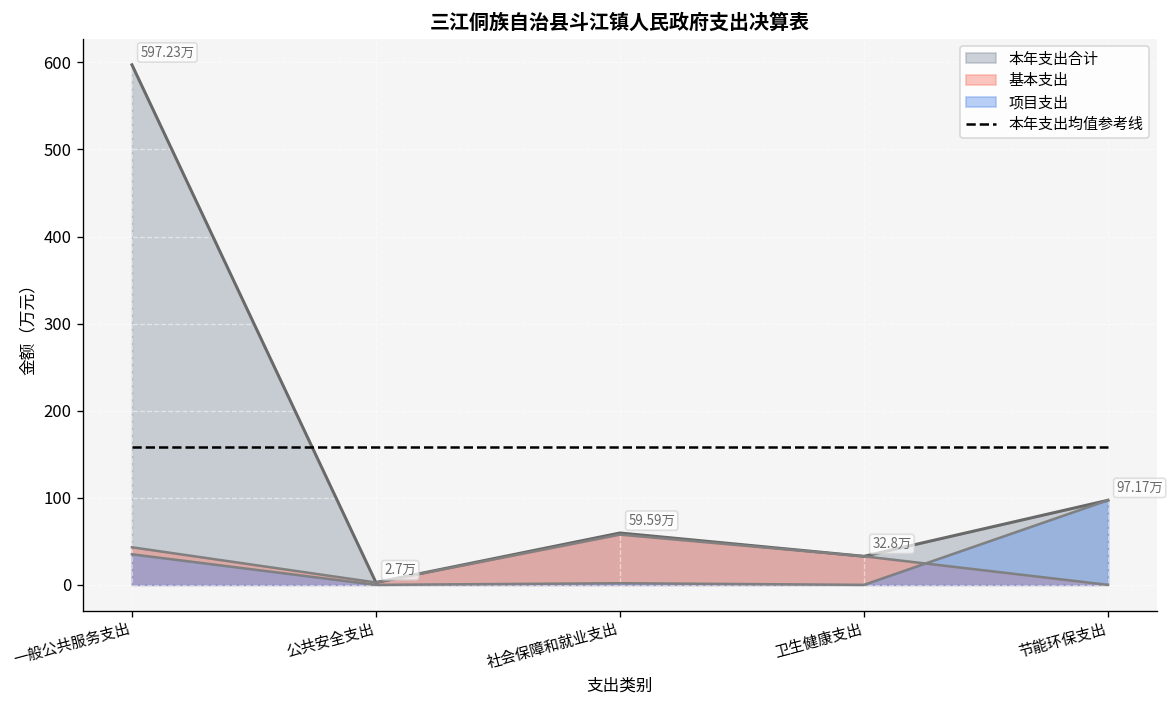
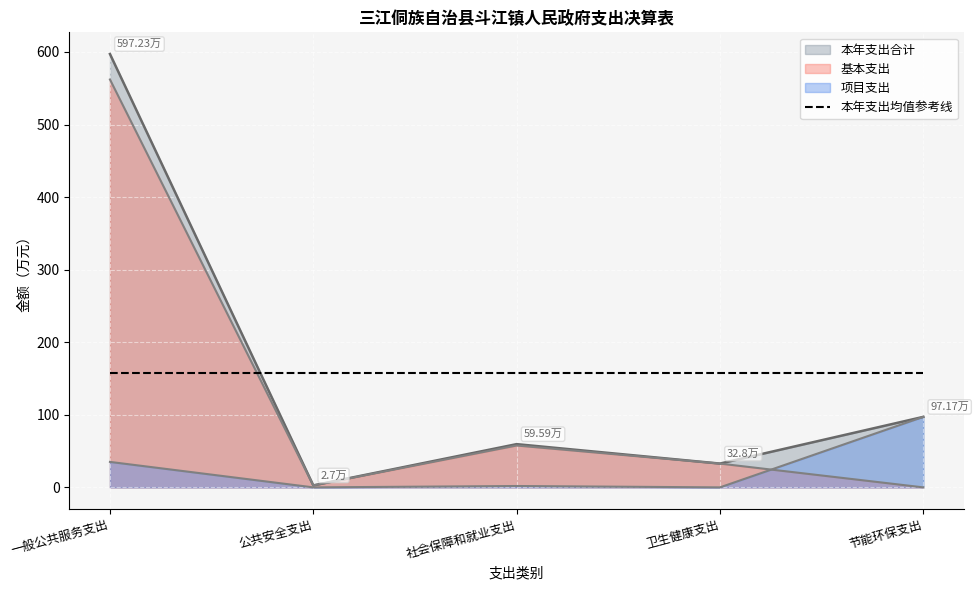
基本支出, 一般公共服务支出: 40 -> 560
